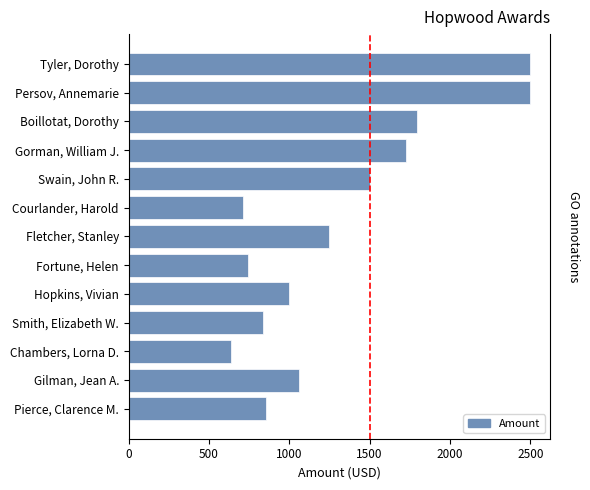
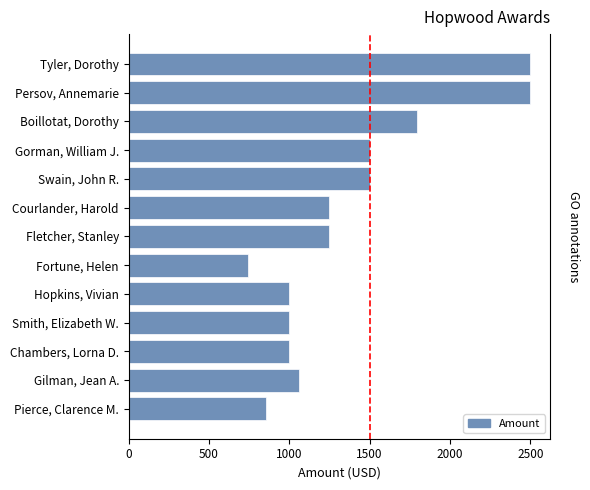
Gorman, William J.: 1720 -> 1500
Courlander, Harold: 710 -> 1250
Smith, Elizabeth W.: 830 -> 1000
Chambers, Lorna D.: 630 -> 1000
